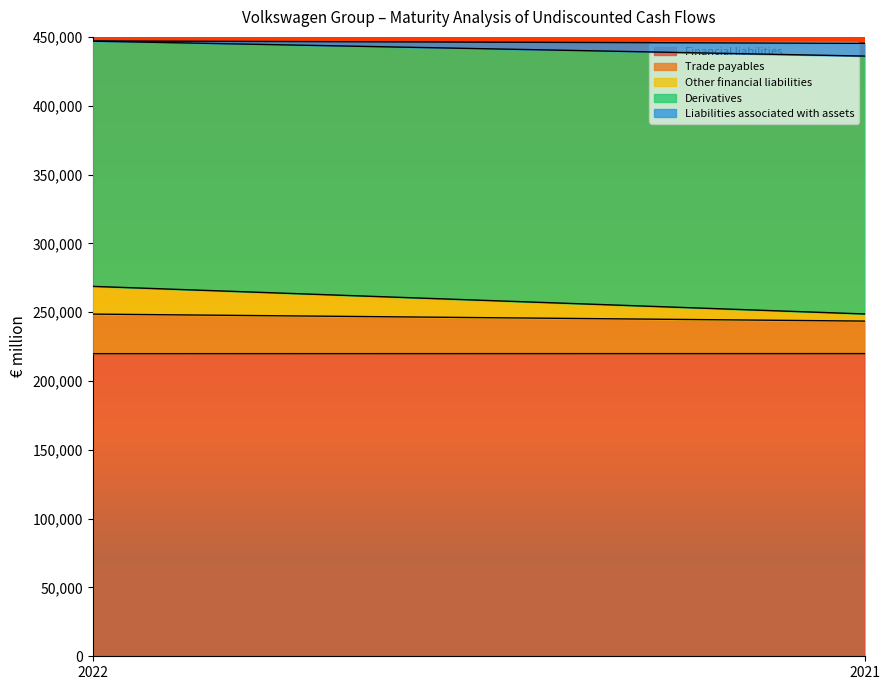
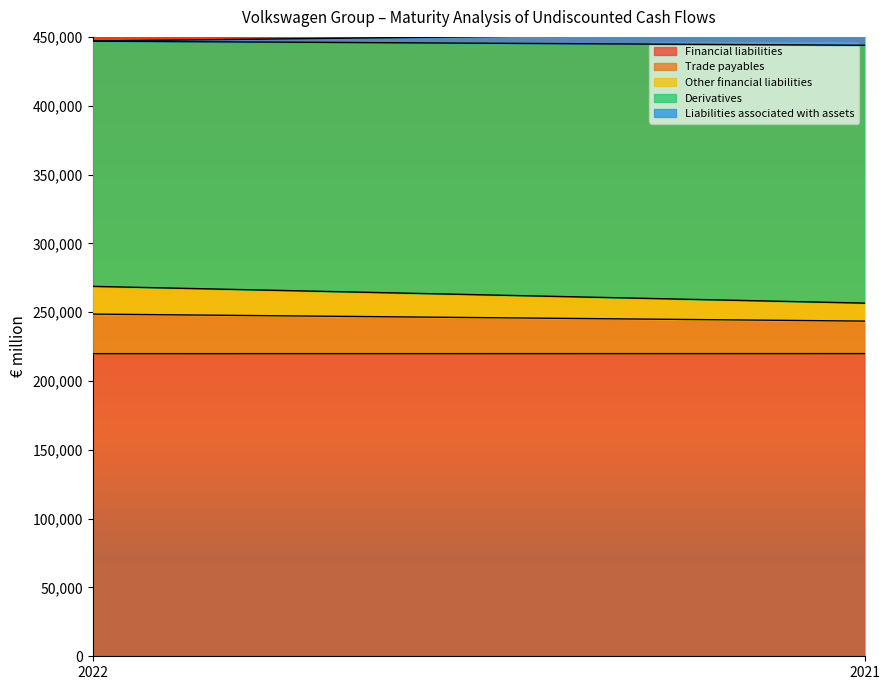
Other financial liabilities, 2021: 5,000 -> 13,000
